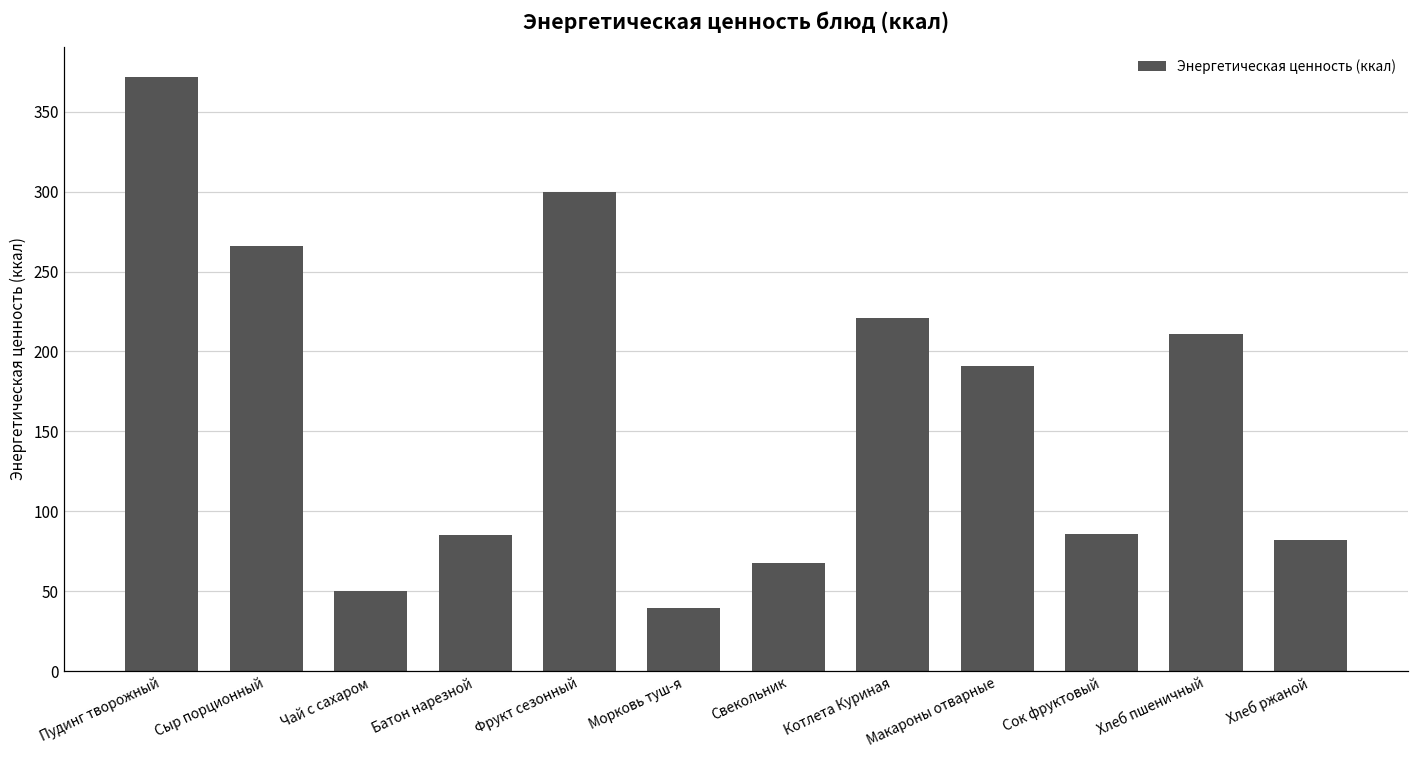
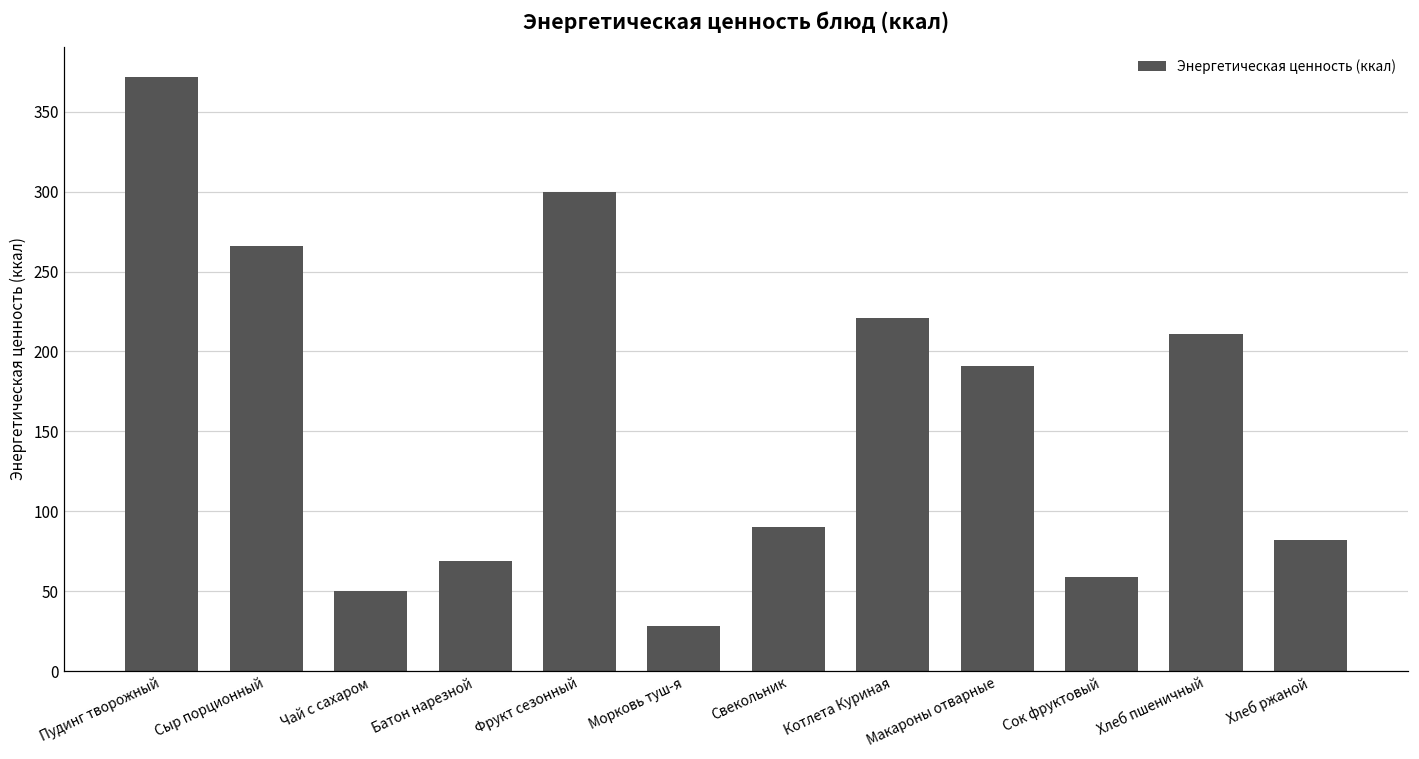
Батон нарезной: 85 -> 69
Морковь туш-я: 40 -> 28
Свекольник: 68 -> 90
Сок фруктовый: 86 -> 59
